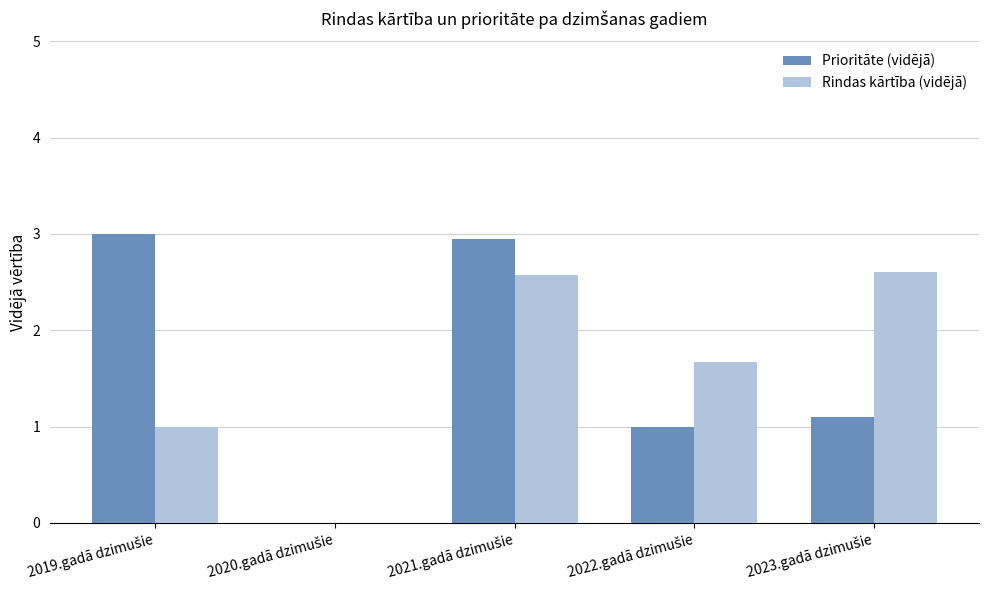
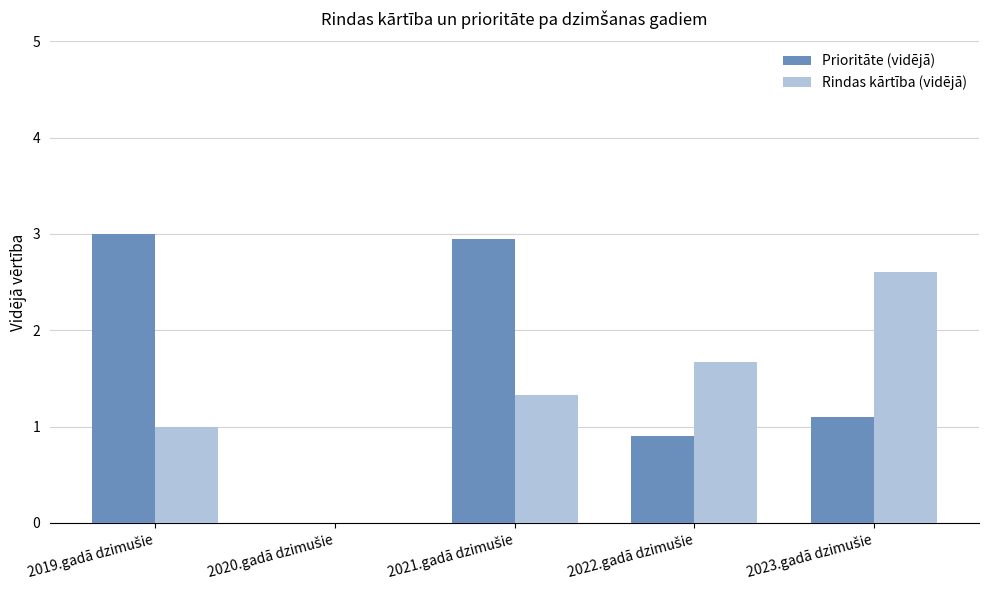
Rindas kārtība (vidējā), 2021.gadā dzimušie: 2.6 -> 1.3
Prioritāte (vidējā), 2022.gadā dzimušie: 1.0 -> 0.9
